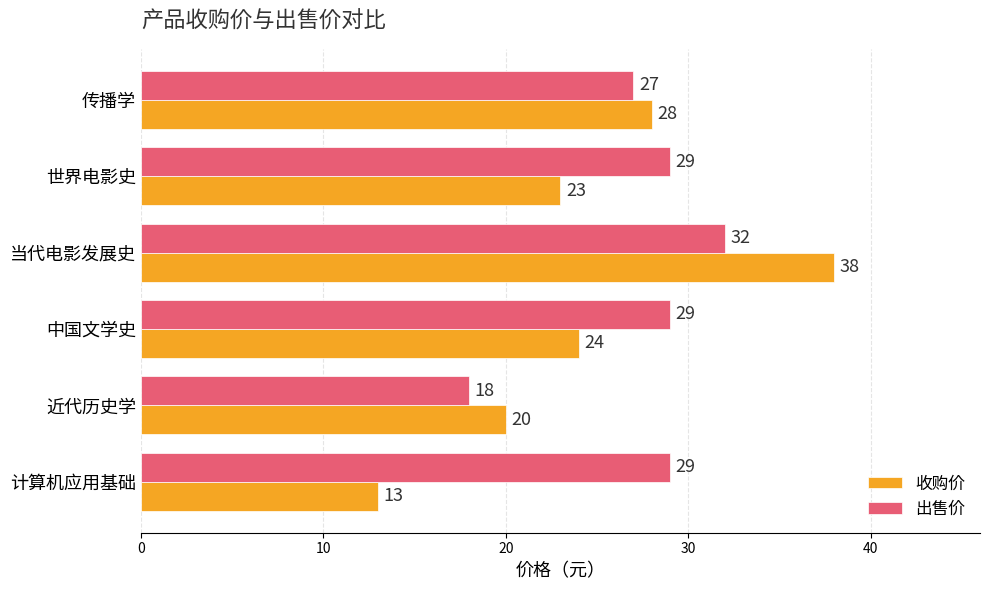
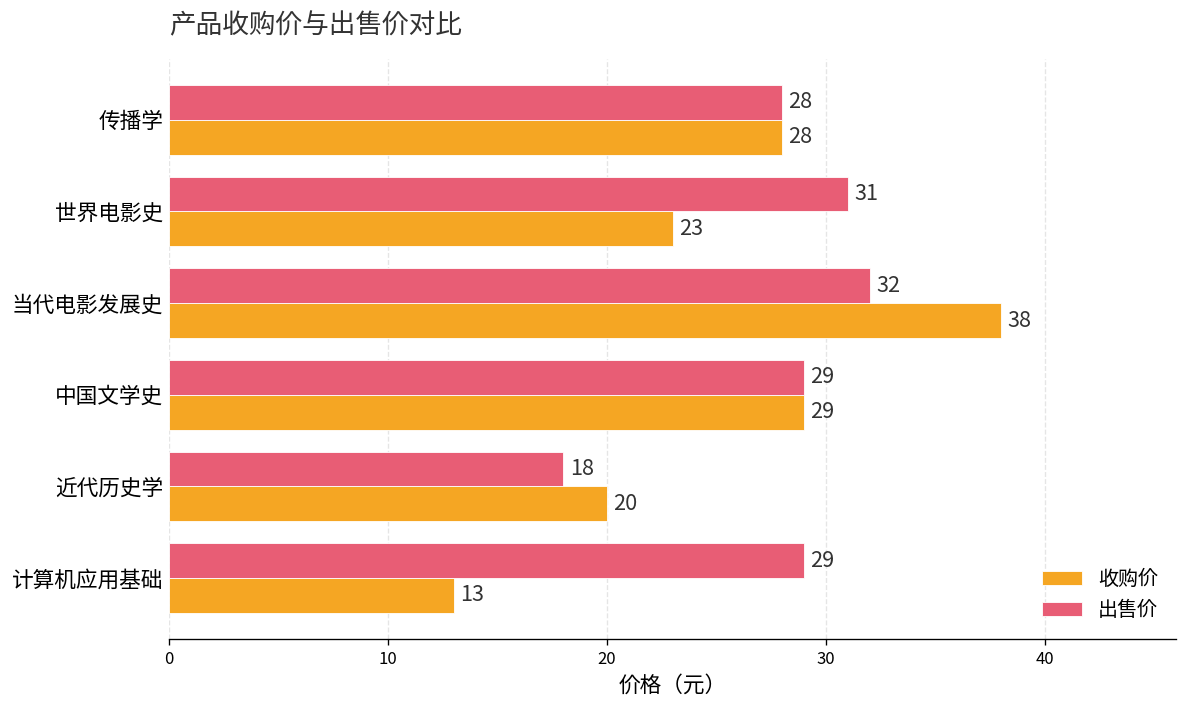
出售价, 传播学: 27 -> 28
出售价, 世界电影史: 29 -> 31
收购价, 中国文学史: 24 -> 29
